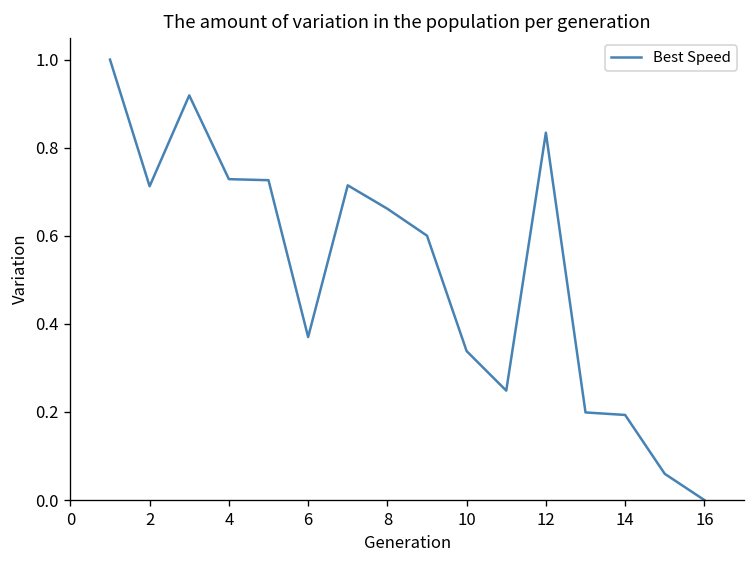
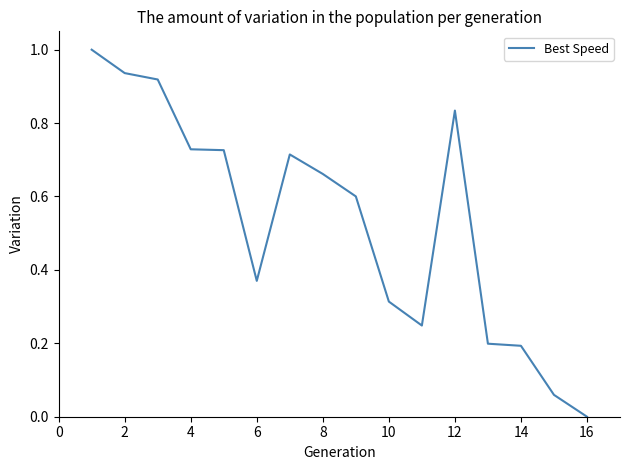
2: 0.71 -> 0.94
10: 0.34 -> 0.31
